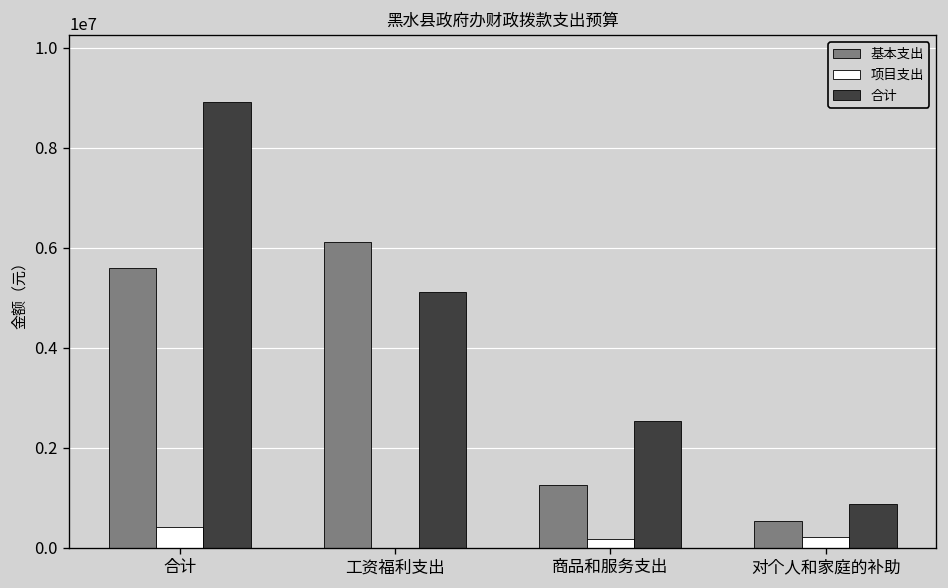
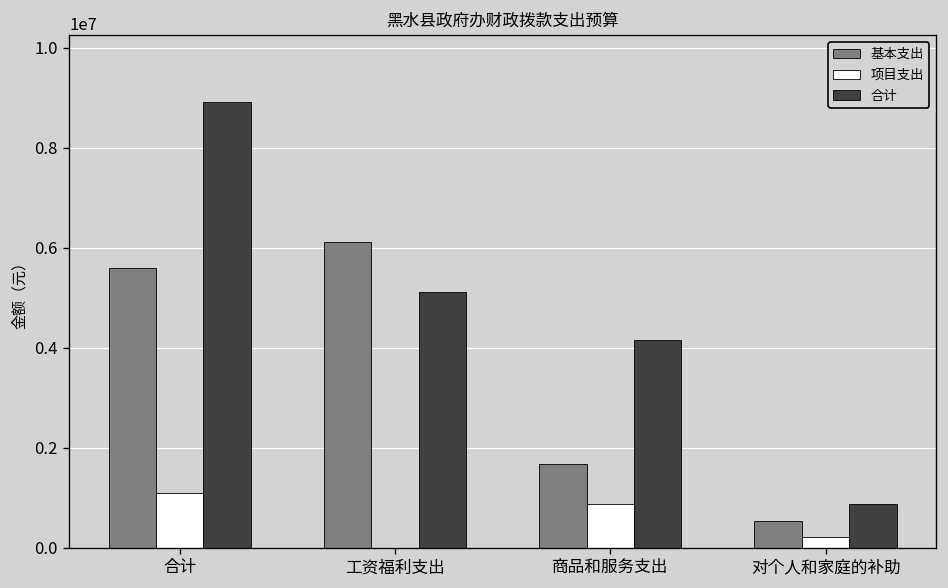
项目支出, 合计: 400000 -> 1100000
基本支出, 商品和服务支出: 1200000 -> 1700000
项目支出, 商品和服务支出: 200000 -> 900000
合计, 商品和服务支出: 2500000 -> 4100000
